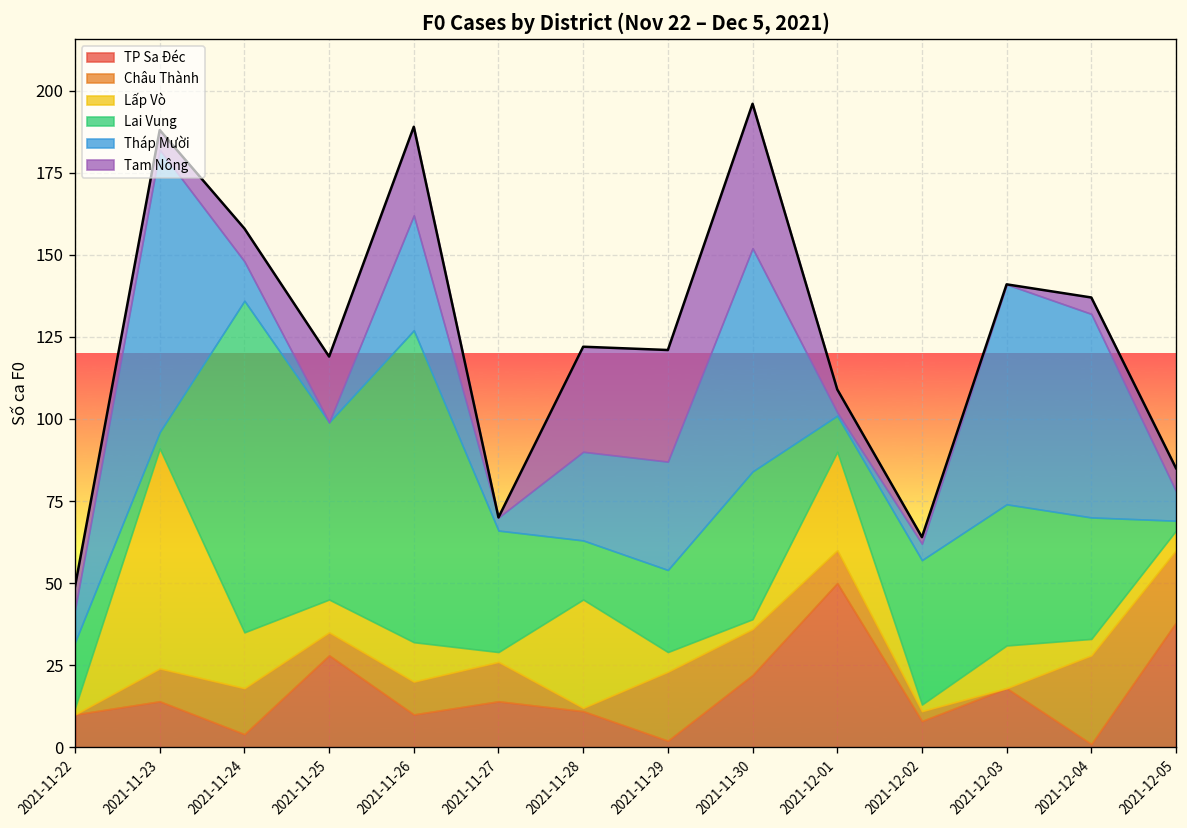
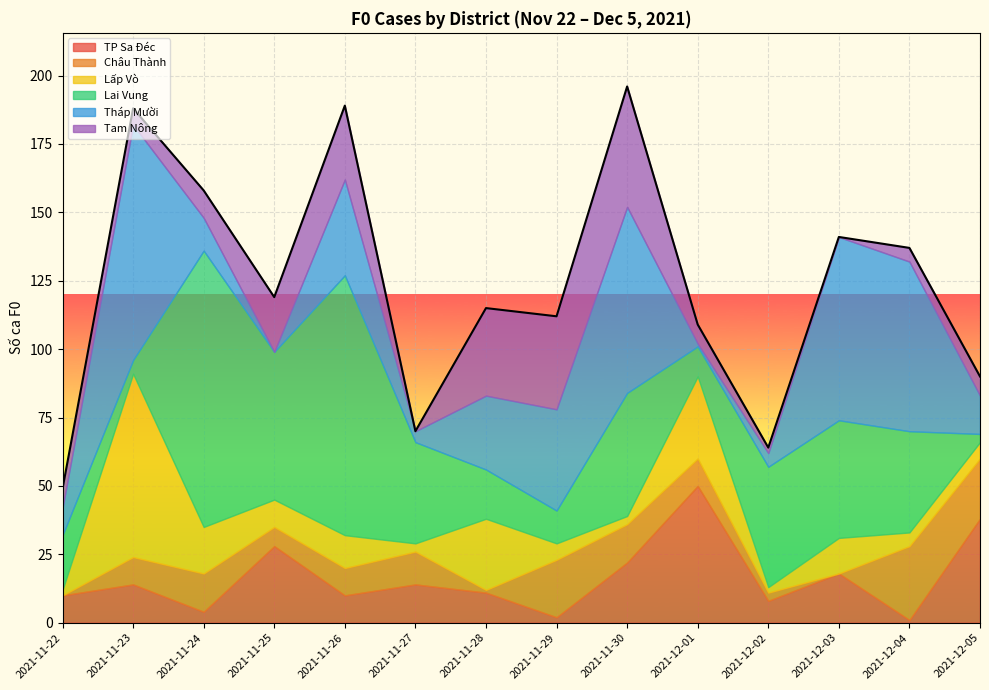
Lấp Vò, 2021-11-28: 33 -> 26
Lai Vung, 2021-11-29: 25 -> 12
Tháp Mười, 2021-11-29: 33 -> 37
Tháp Mười, 2021-12-05: 9 -> 14
